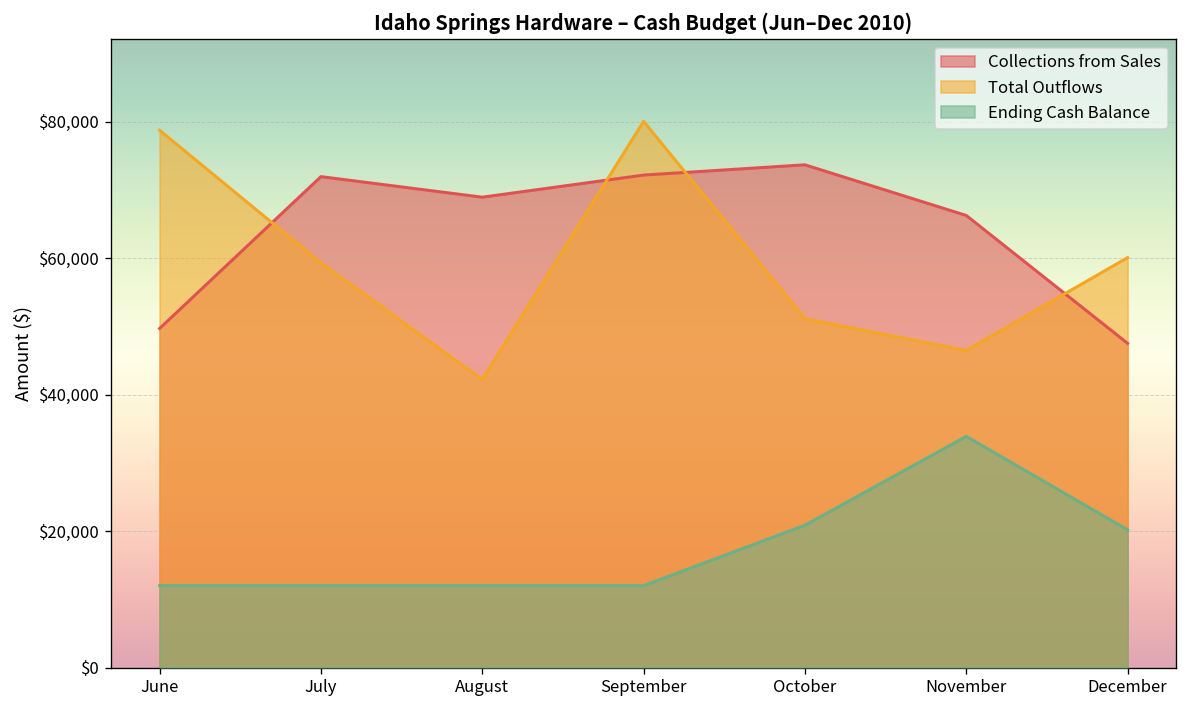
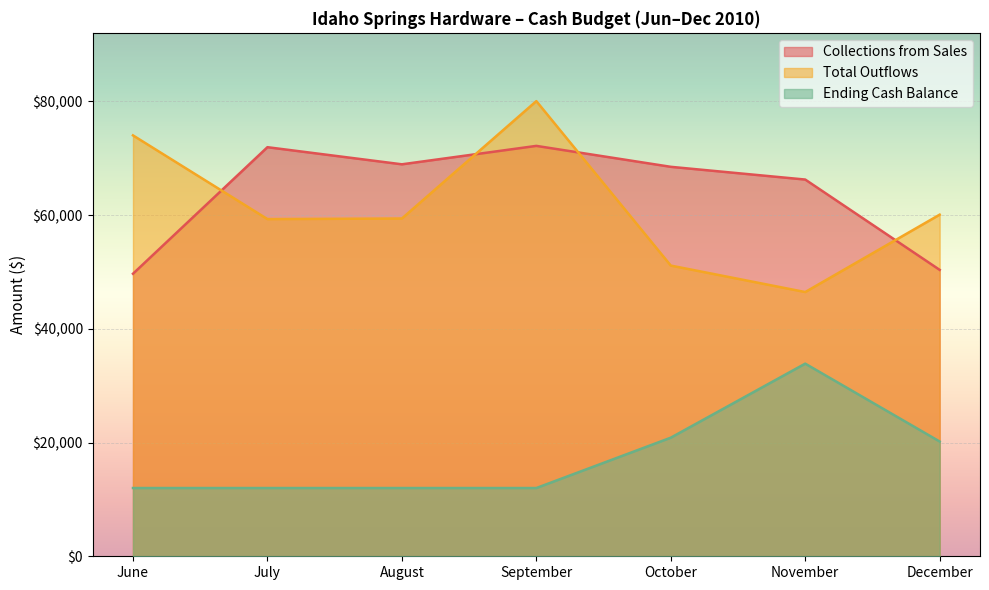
Total Outflows, June: $79,000 -> $74,000
Total Outflows, August: $42,000 -> $59,000
Collections from Sales, October: $74,000 -> $68,000
Collections from Sales, December: $48,000 -> $50,000
